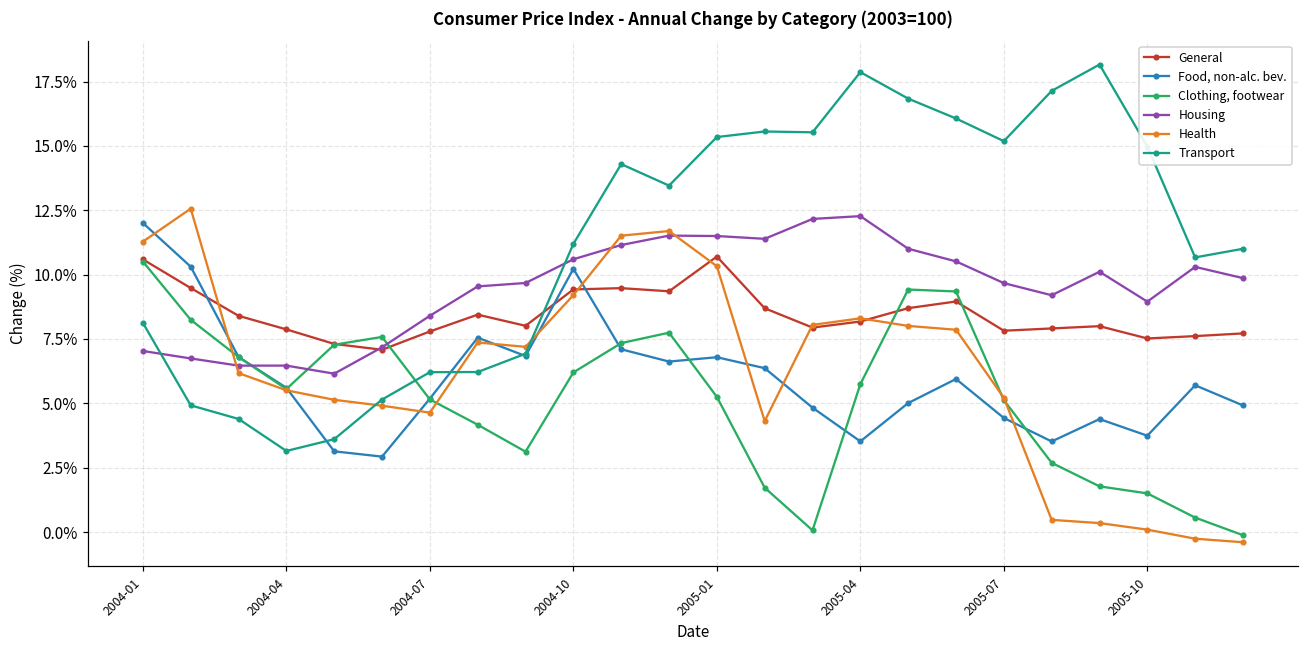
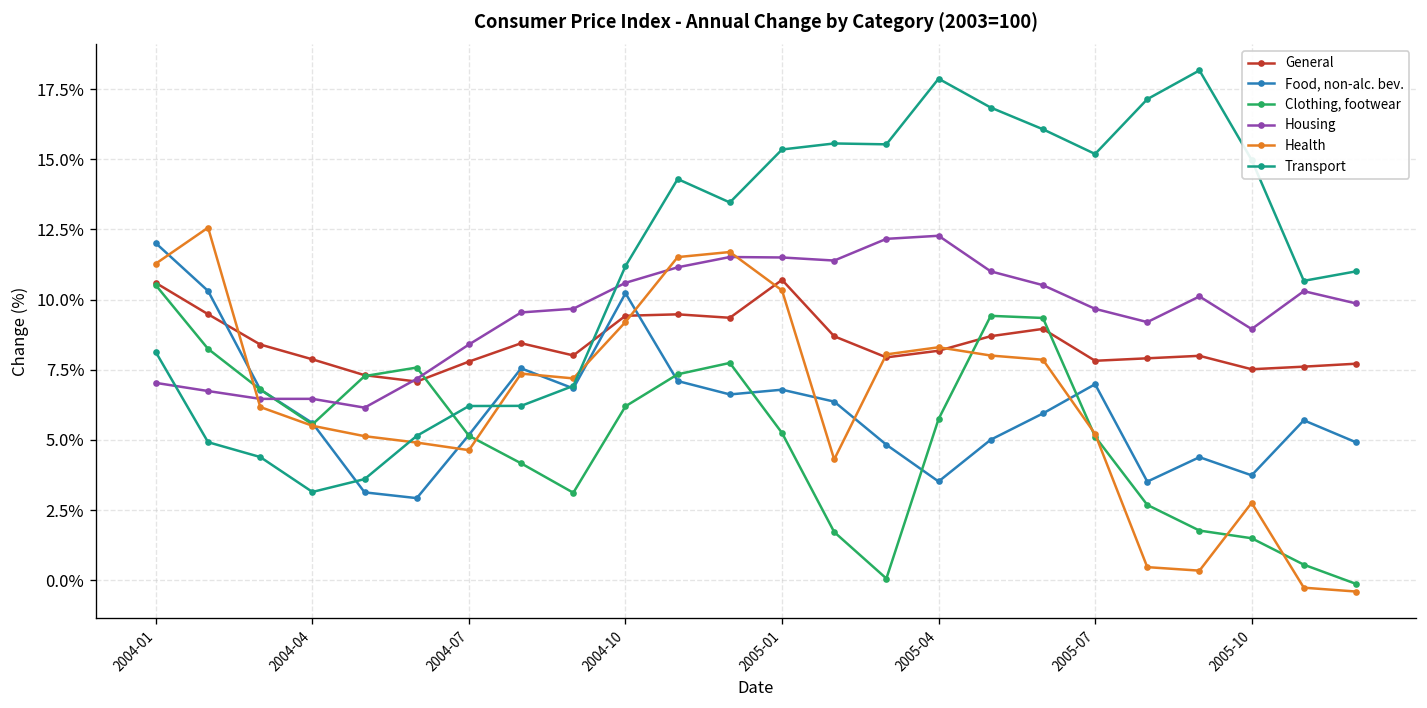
Food, non-alc. bev., 2005-07: 4.4% -> 7.0%
Health, 2005-10: 0.1% -> 2.8%
